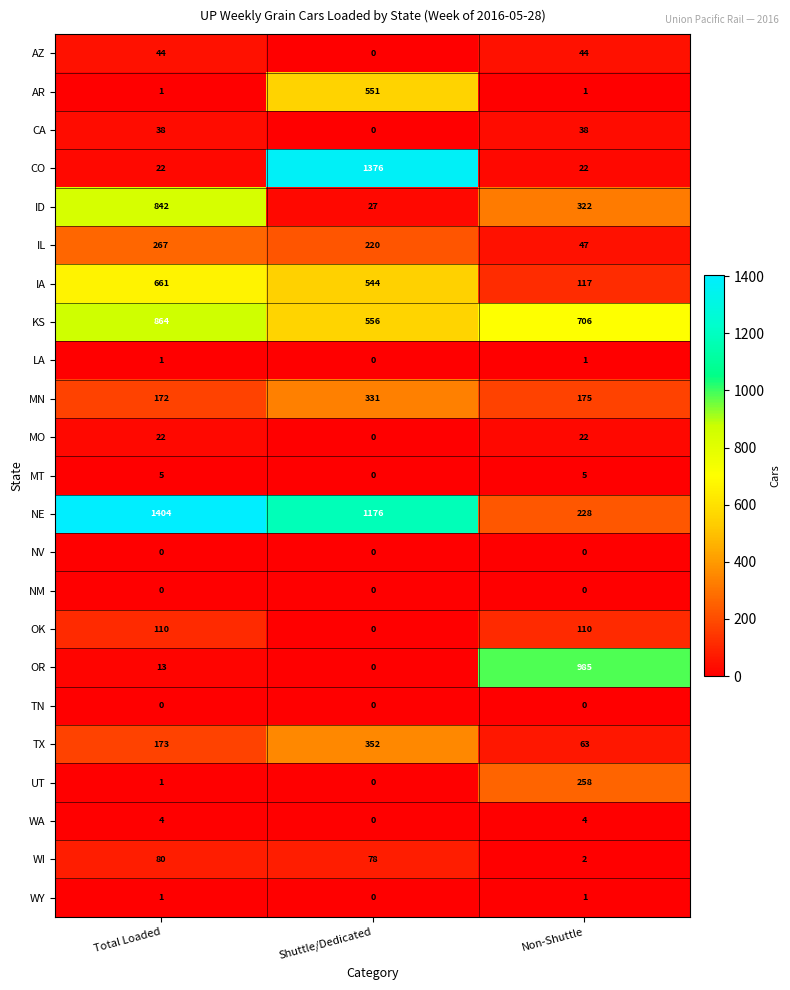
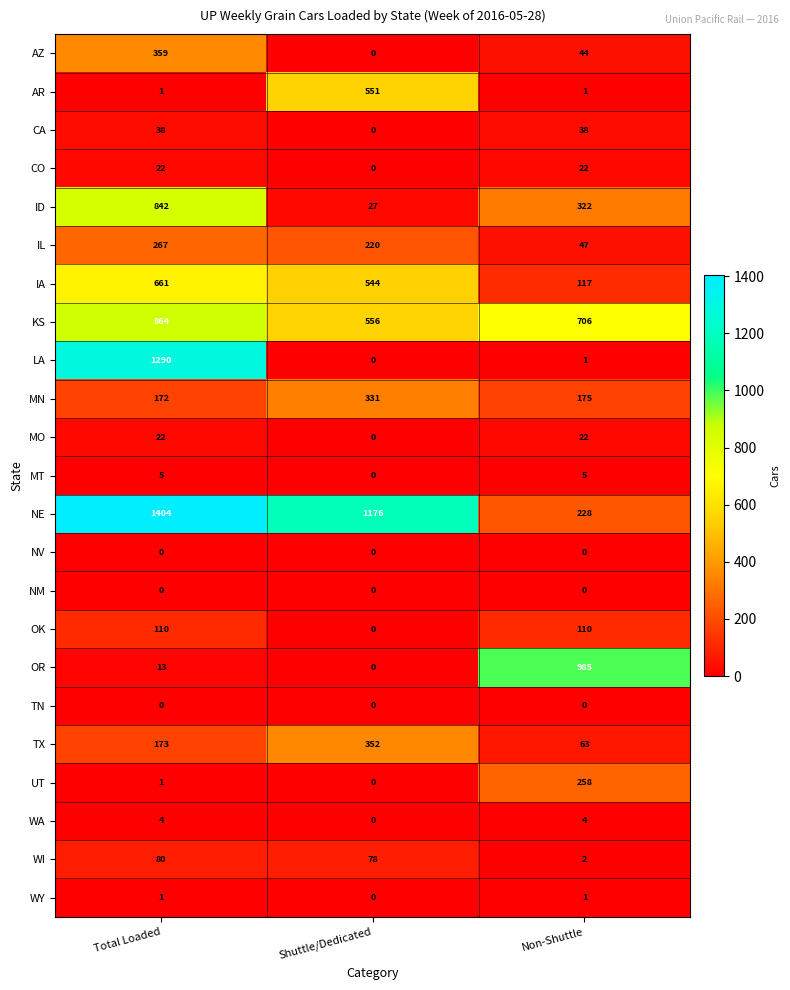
AZ, Total Loaded: 44 -> 359
CO, Shuttle/Dedicated: 1376 -> 0
LA, Total Loaded: 1 -> 1290
